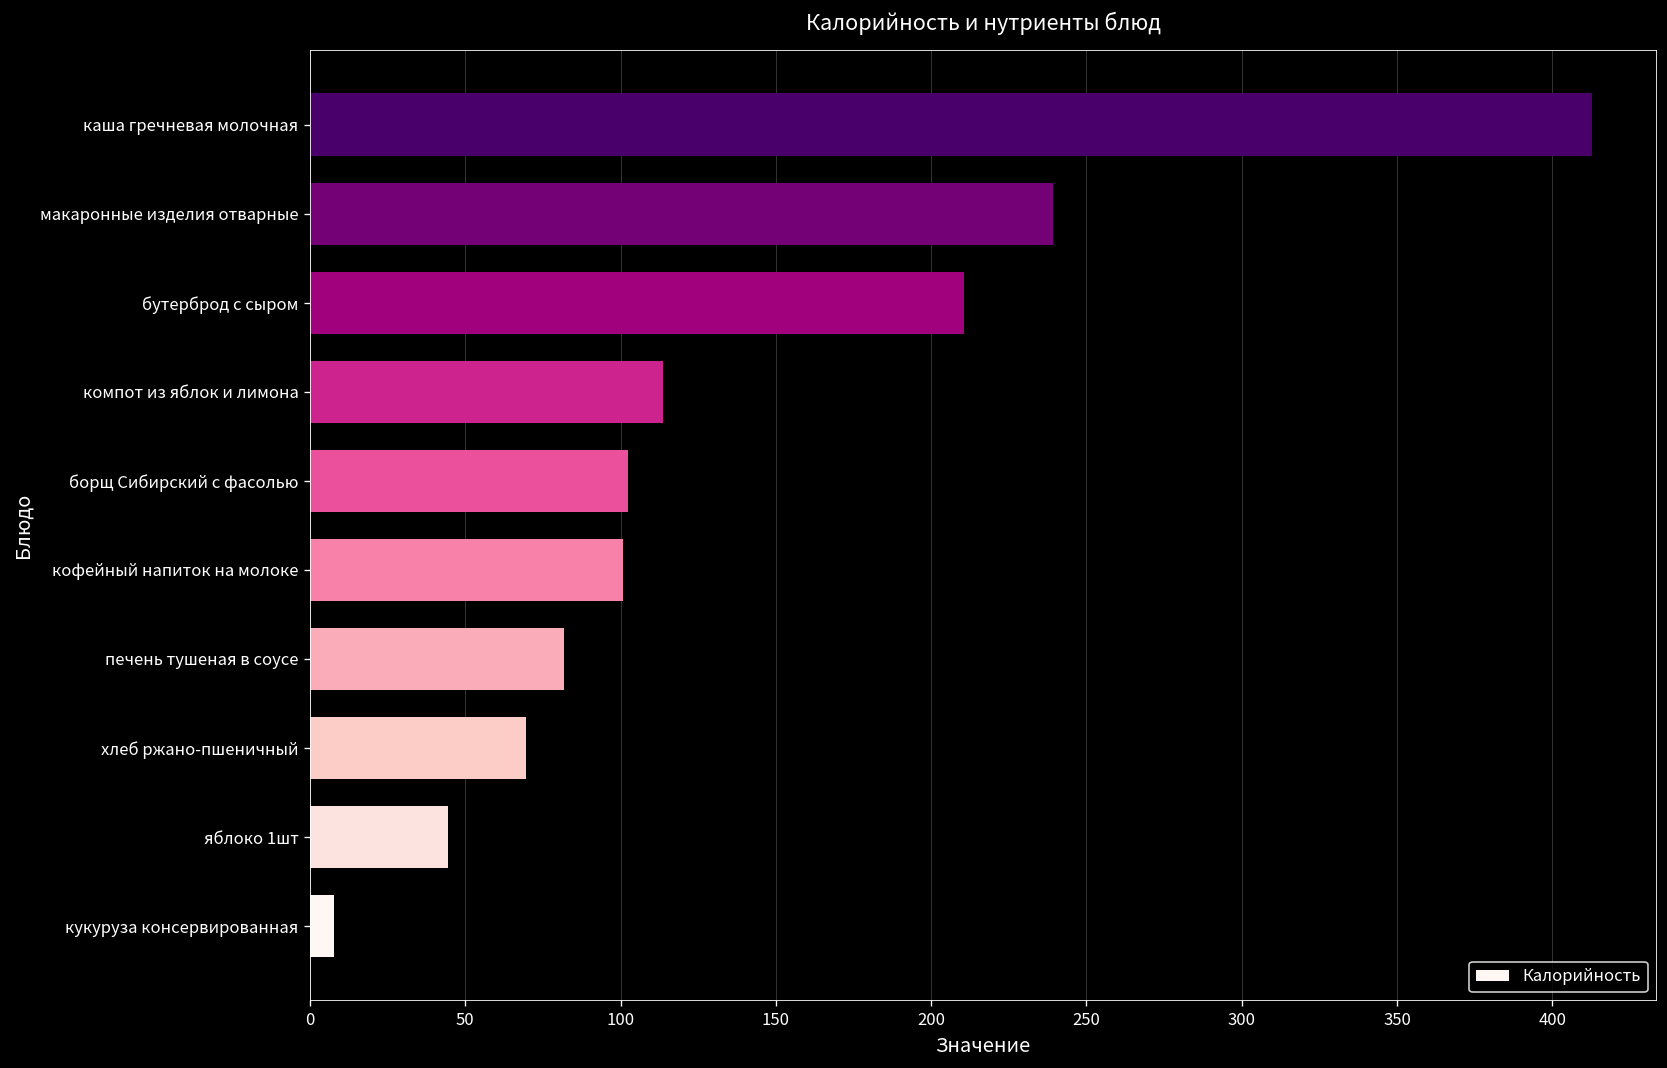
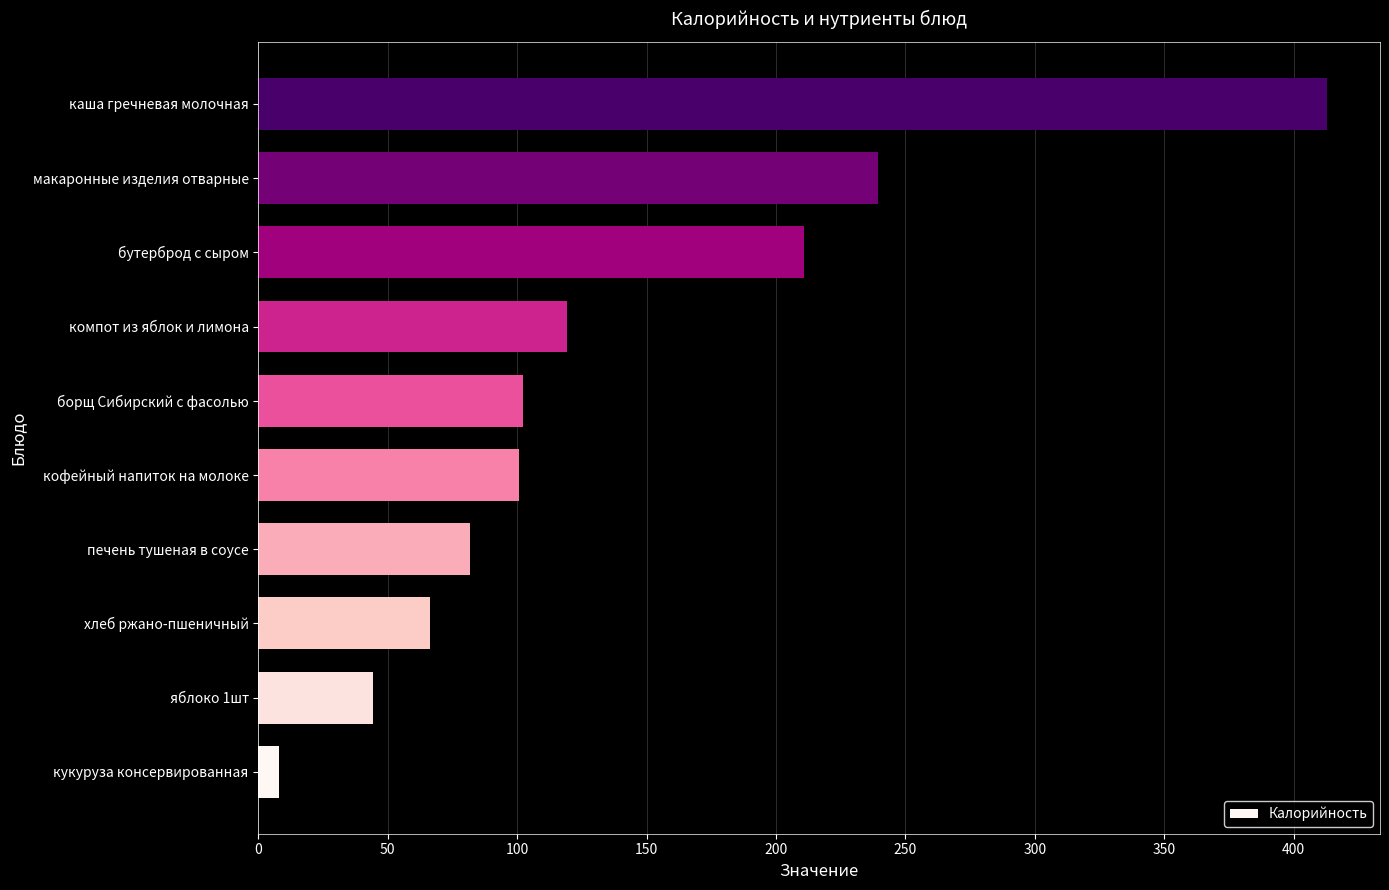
компот из яблок и лимона: 114 -> 119
хлеб ржано-пшеничный: 70 -> 66
